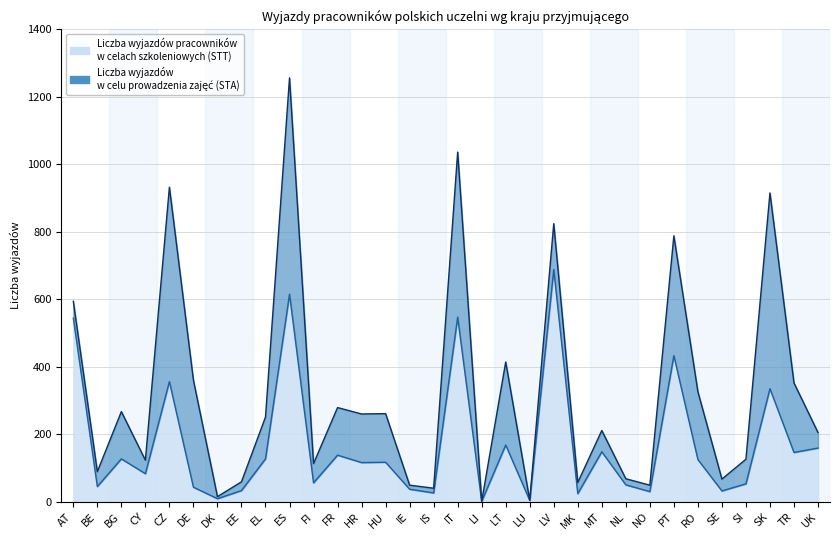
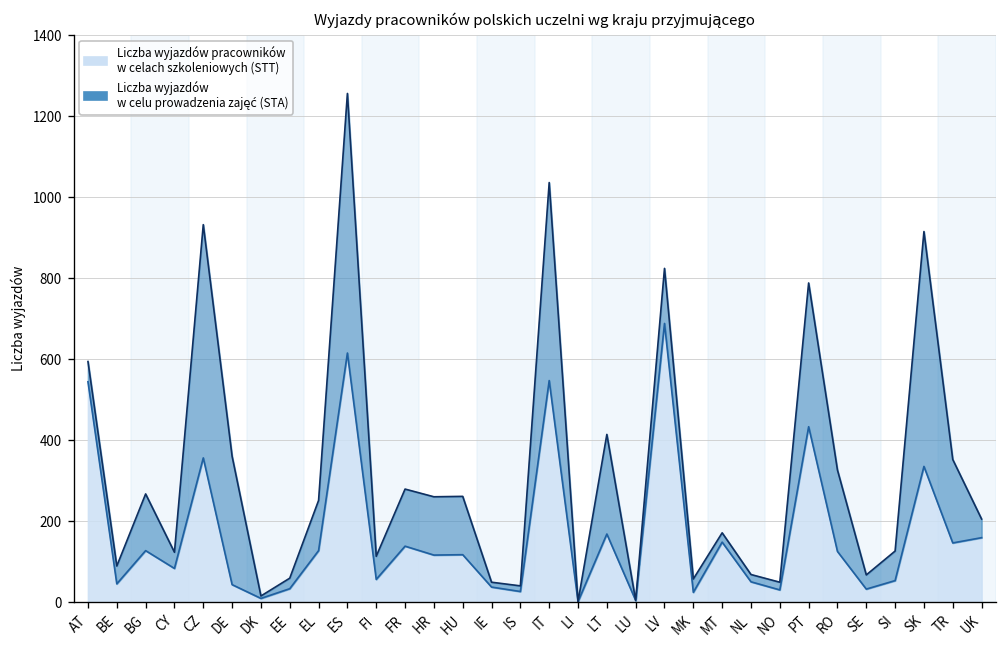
Liczba wyjazdów w celu prowadzenia zajęć (STA), MT: 60 -> 20
